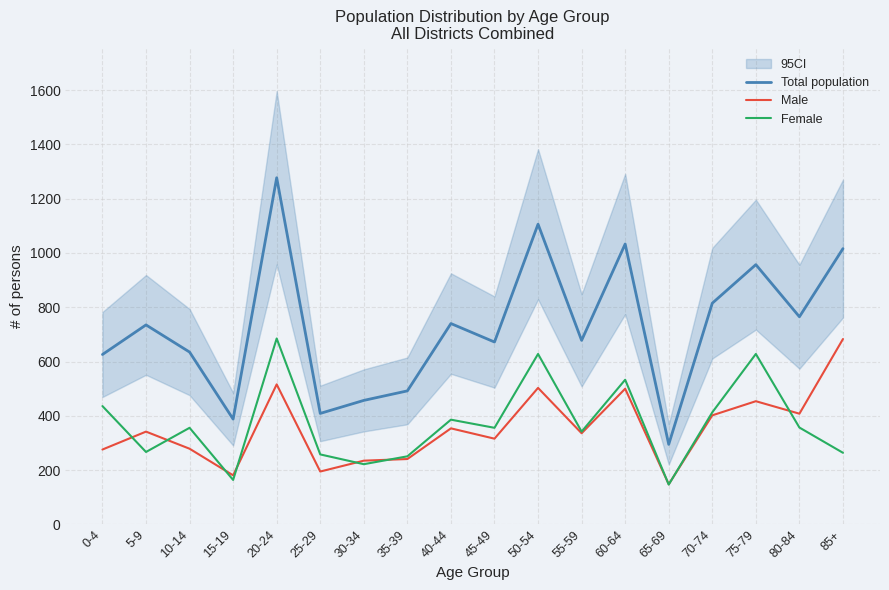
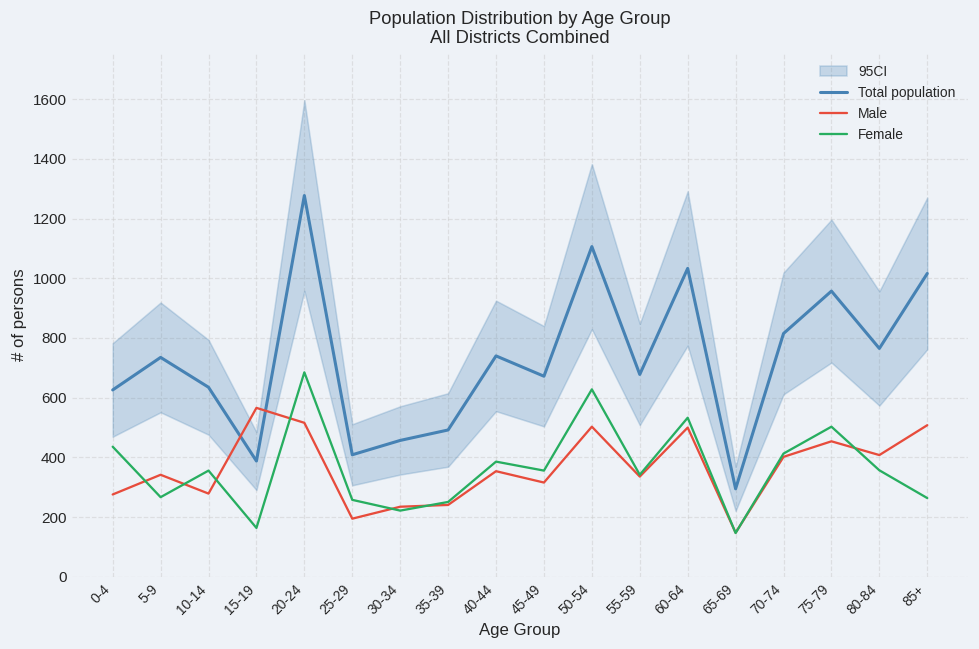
Male, 15-19: 180 -> 570
Female, 75-79: 630 -> 500
Male, 85+: 680 -> 510
